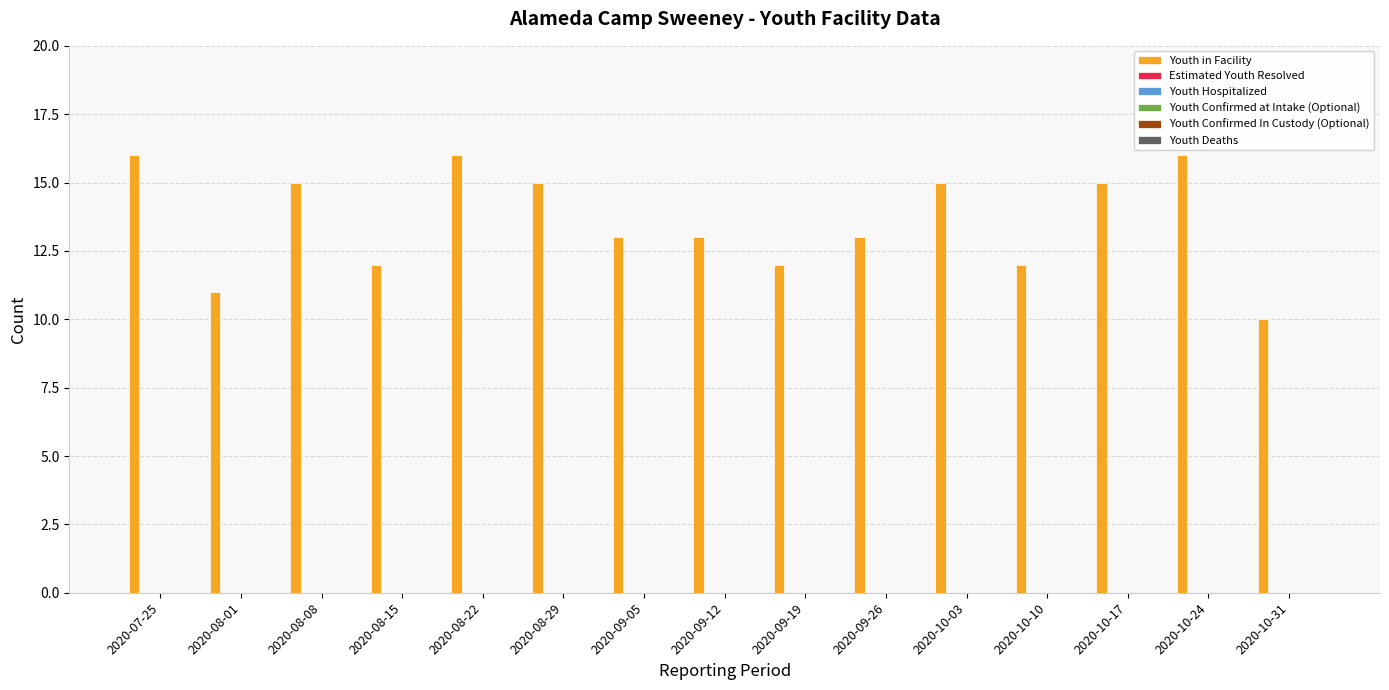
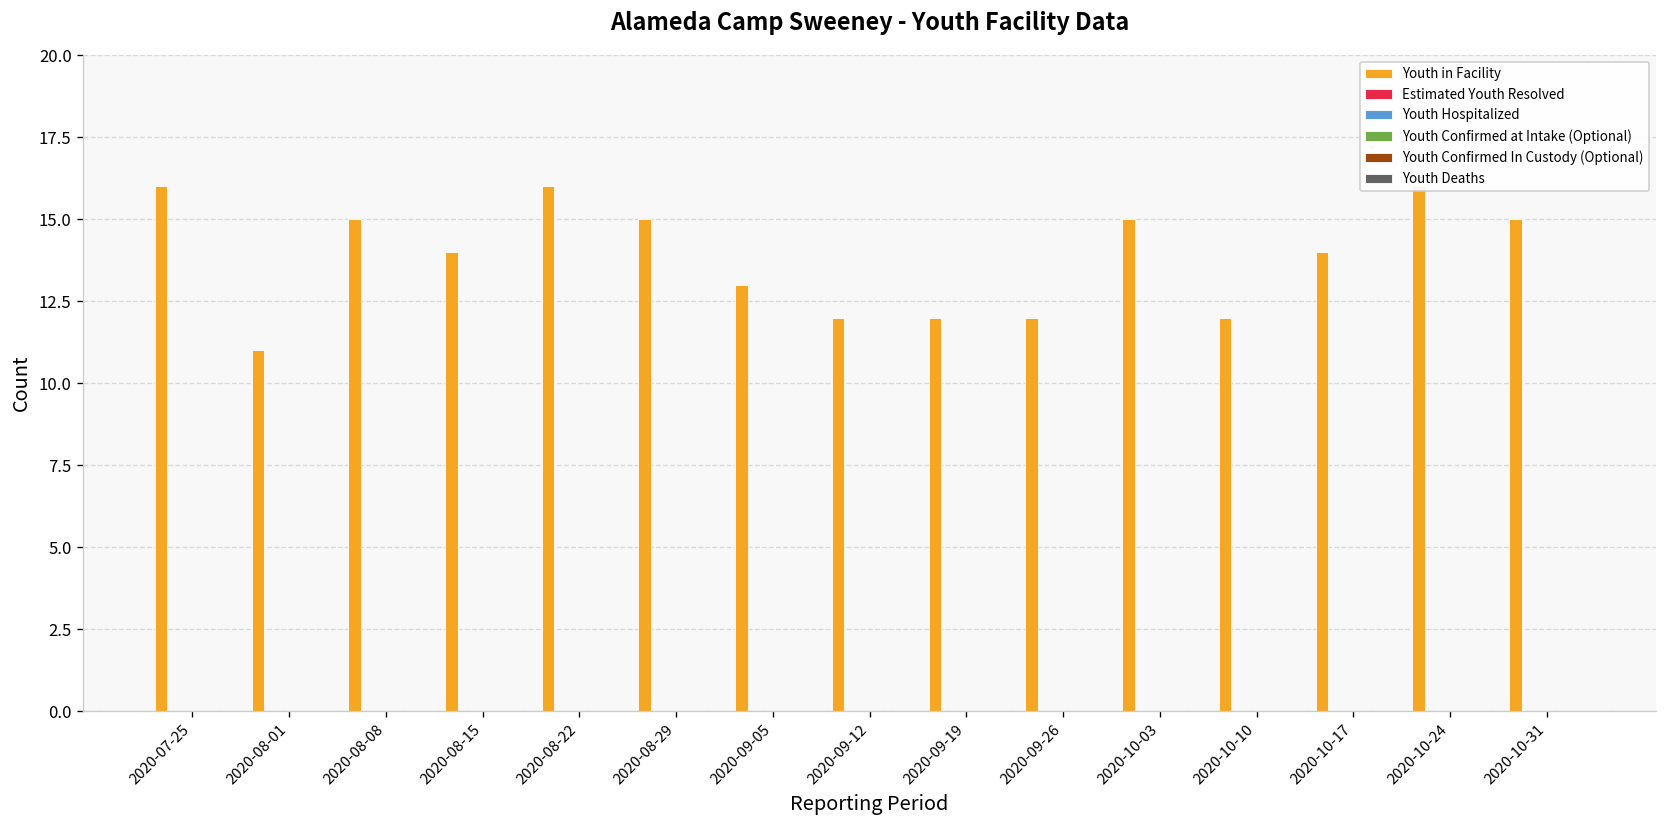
Youth in Facility, 2020-08-15: 12 -> 14
Youth in Facility, 2020-09-12: 13 -> 12
Youth in Facility, 2020-09-26: 13 -> 12
Youth in Facility, 2020-10-17: 15 -> 14
Youth in Facility, 2020-10-31: 10 -> 15
